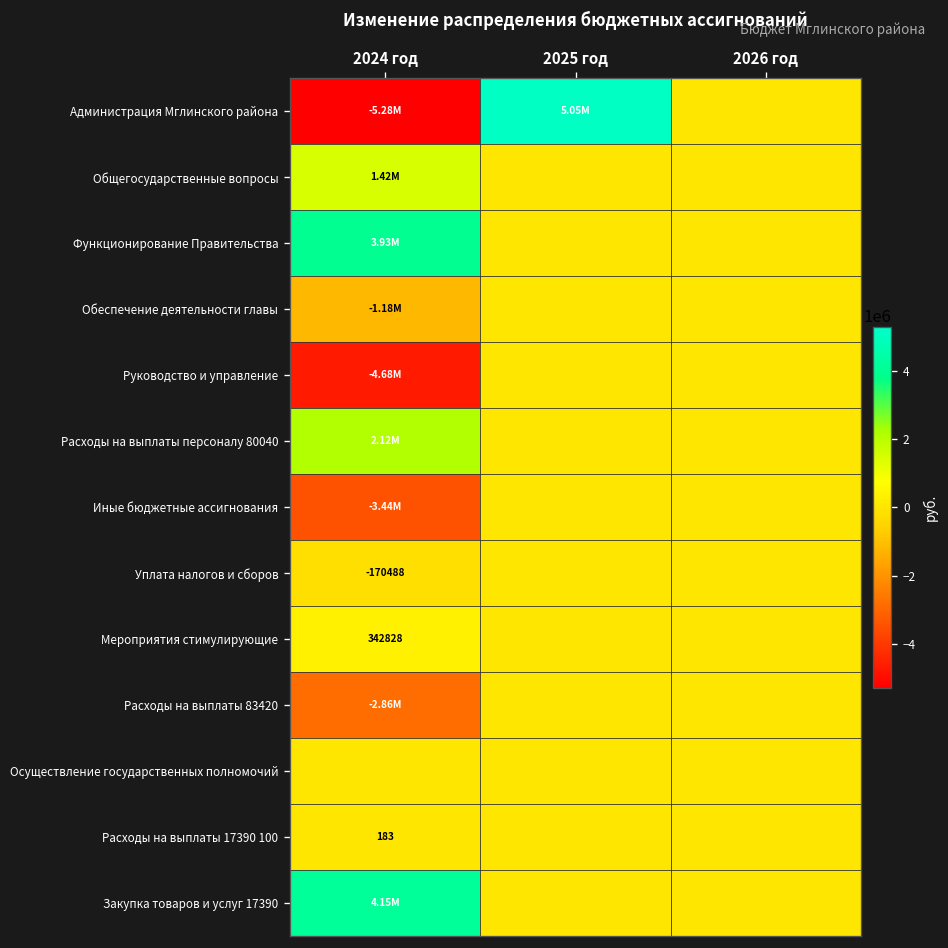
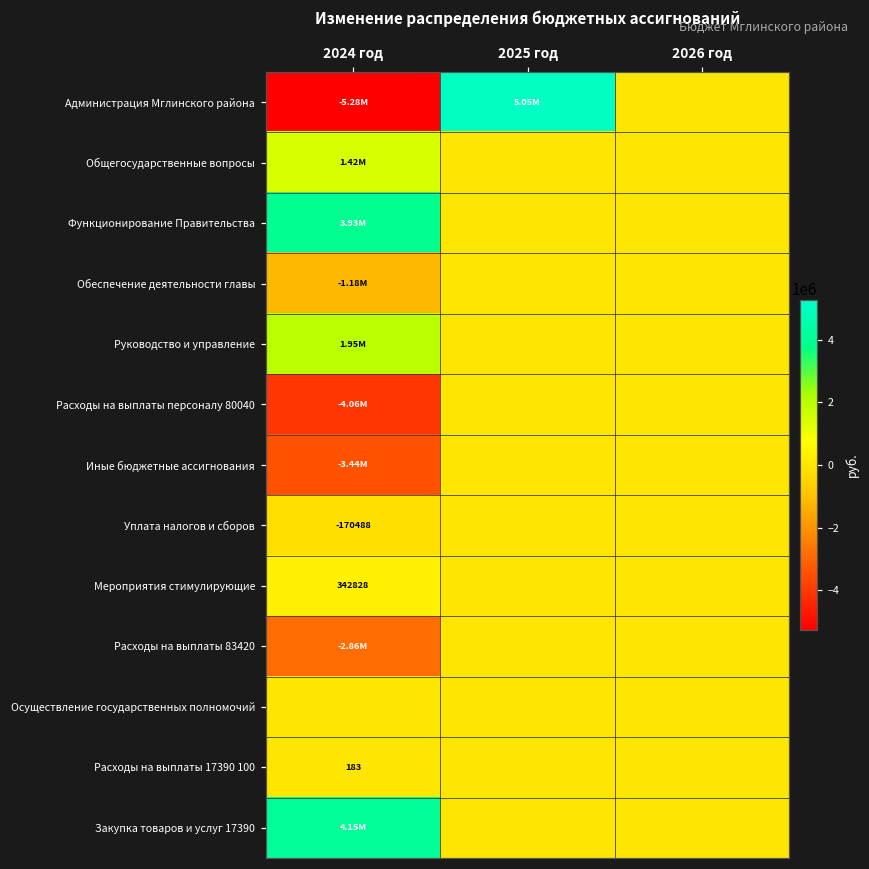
Руководство и управление, 2024 год: -4.68M -> 1.95M
Расходы на выплаты персоналу 80040, 2024 год: 2.12M -> -4.06M
